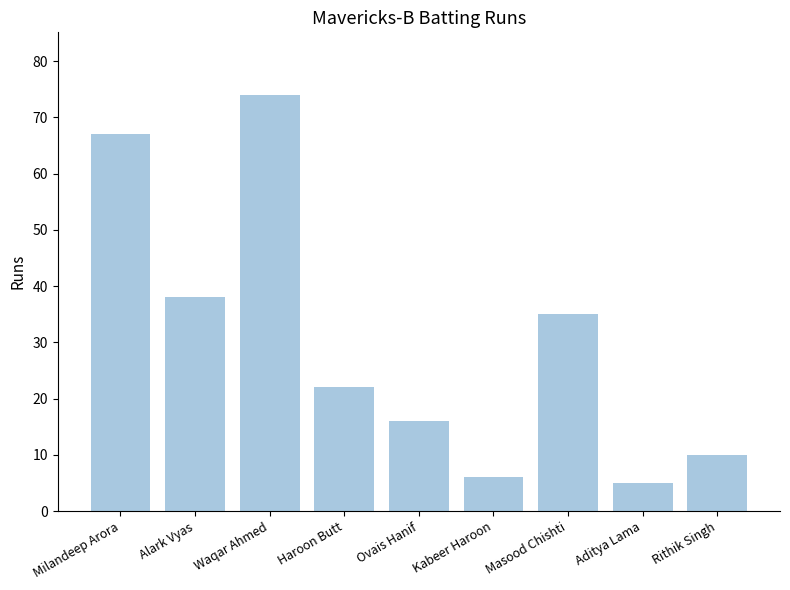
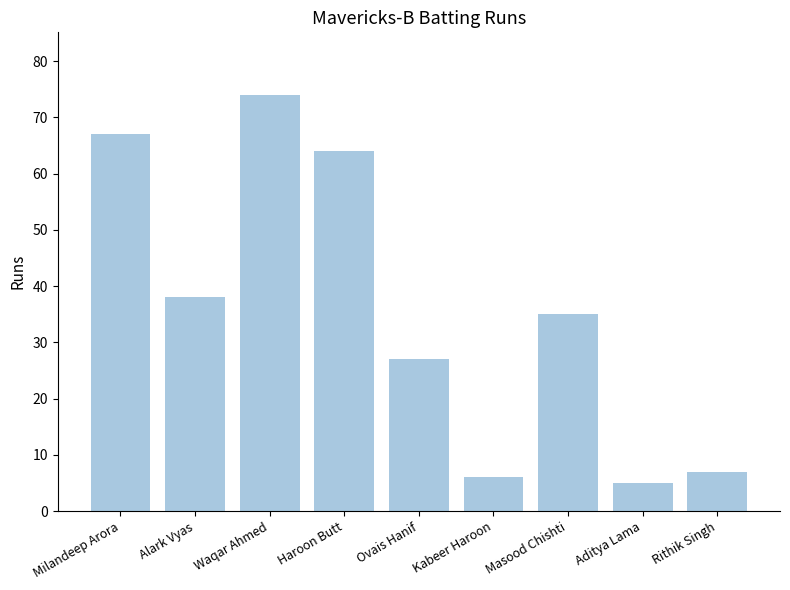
Haroon Butt: 22 -> 64
Ovais Hanif: 16 -> 27
Rithik Singh: 10 -> 7
